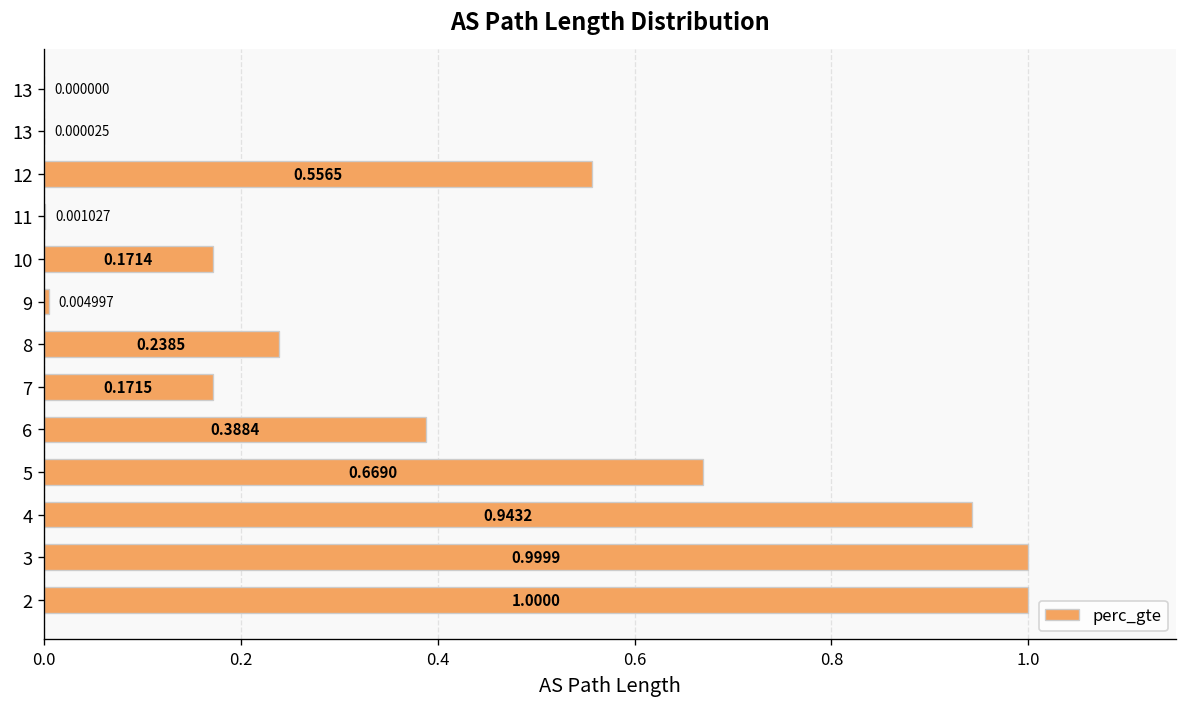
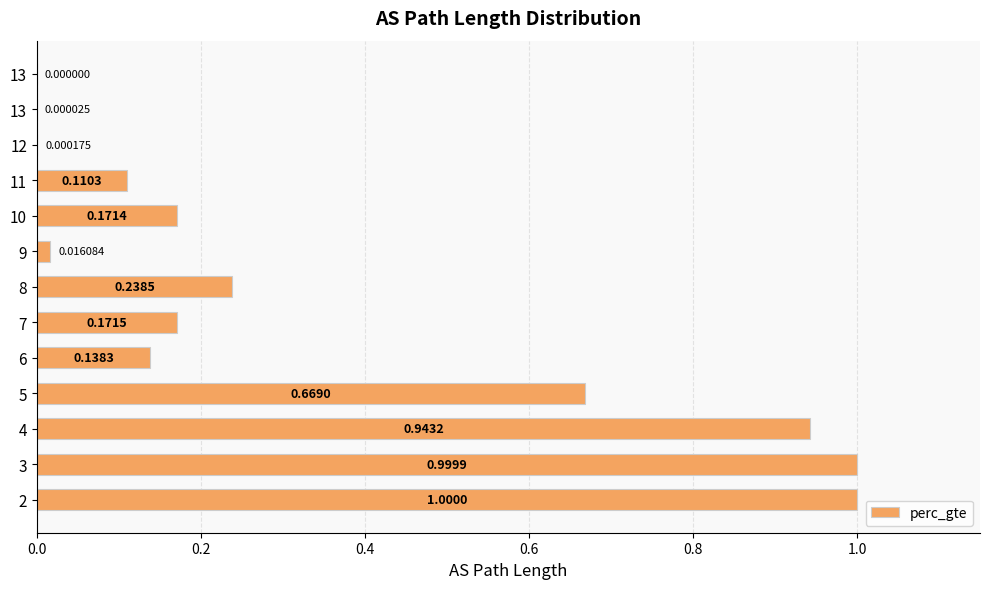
12: 0.5565 -> 0.000175
11: 0.001027 -> 0.1103
9: 0.004997 -> 0.016084
6: 0.3884 -> 0.1383
